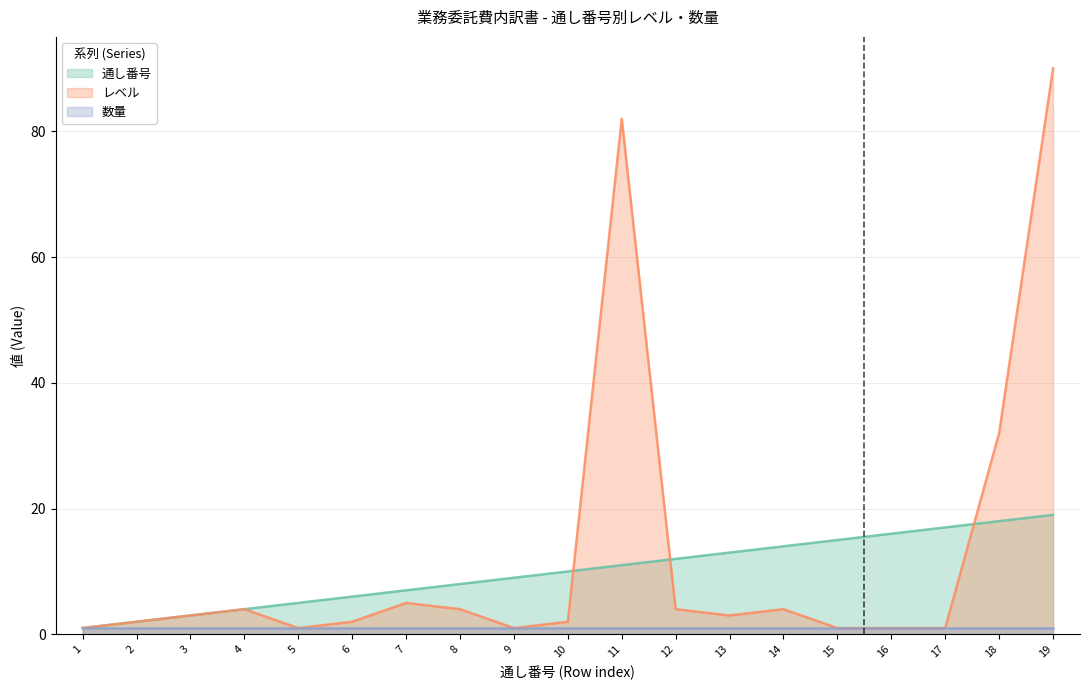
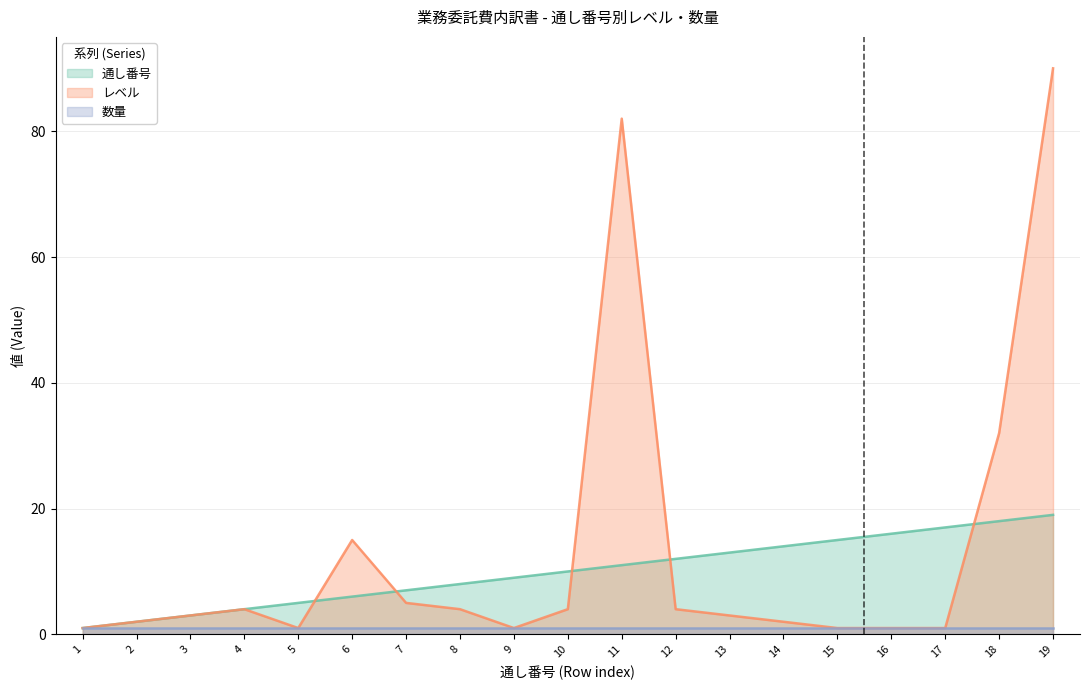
レベル, 6: 2 -> 15
レベル, 10: 2 -> 4
レベル, 14: 4 -> 2
